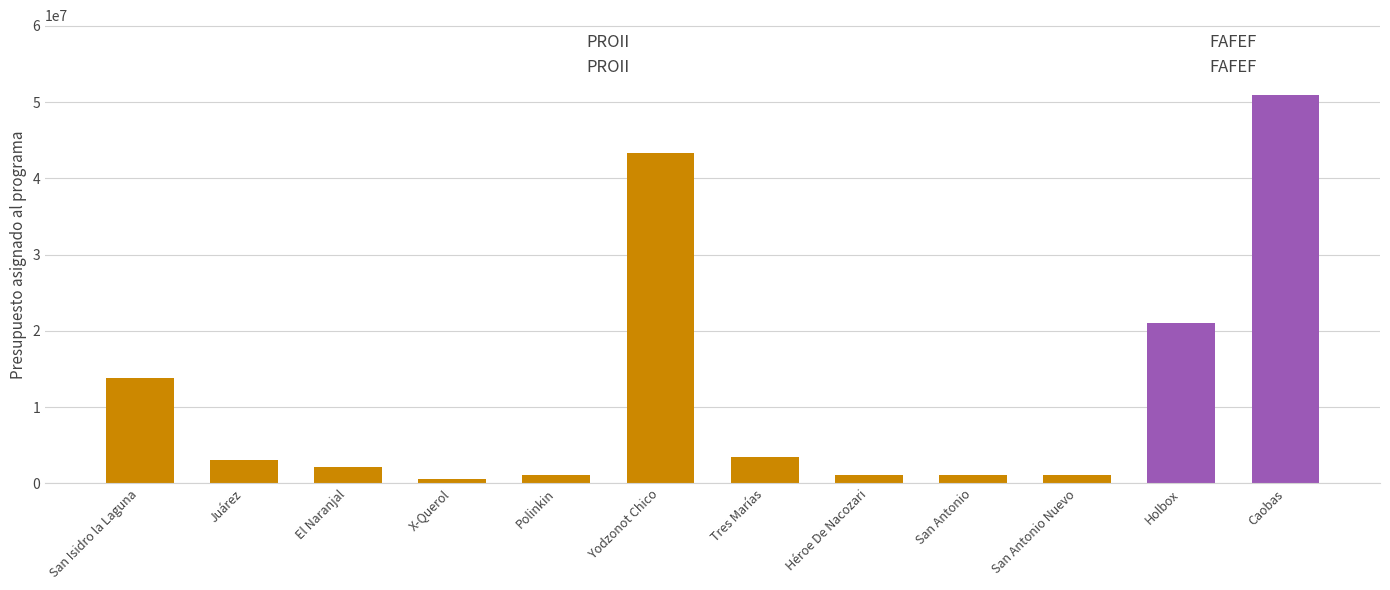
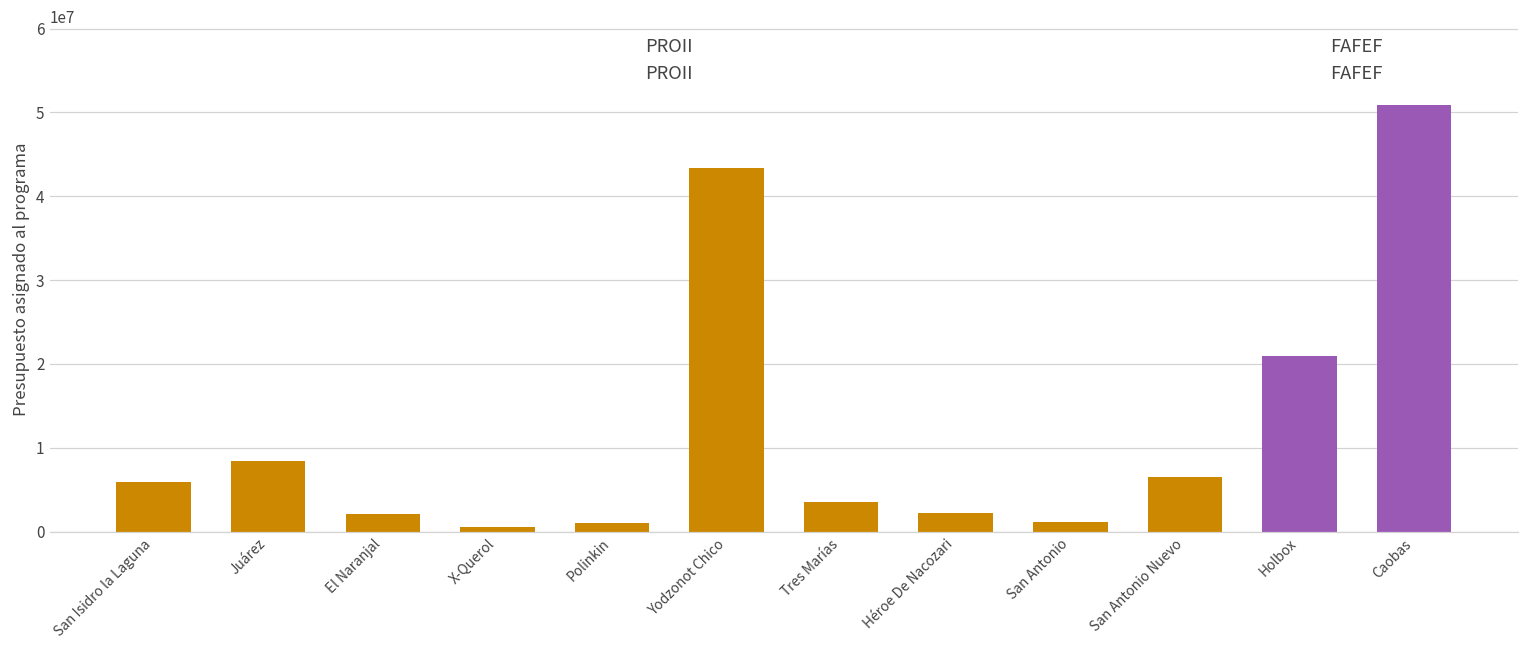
San Isidro la Laguna: 14000000 -> 6000000
Juárez: 3000000 -> 8000000
Héroe De Nacozari: 1000000 -> 2000000
San Antonio Nuevo: 1000000 -> 7000000
